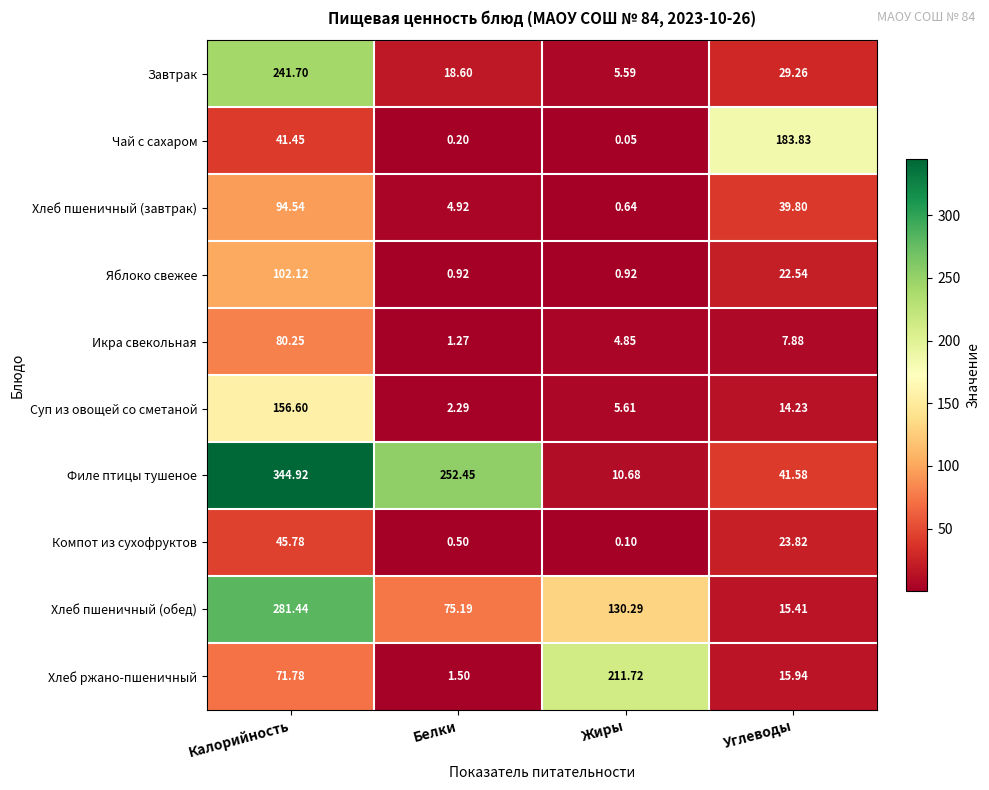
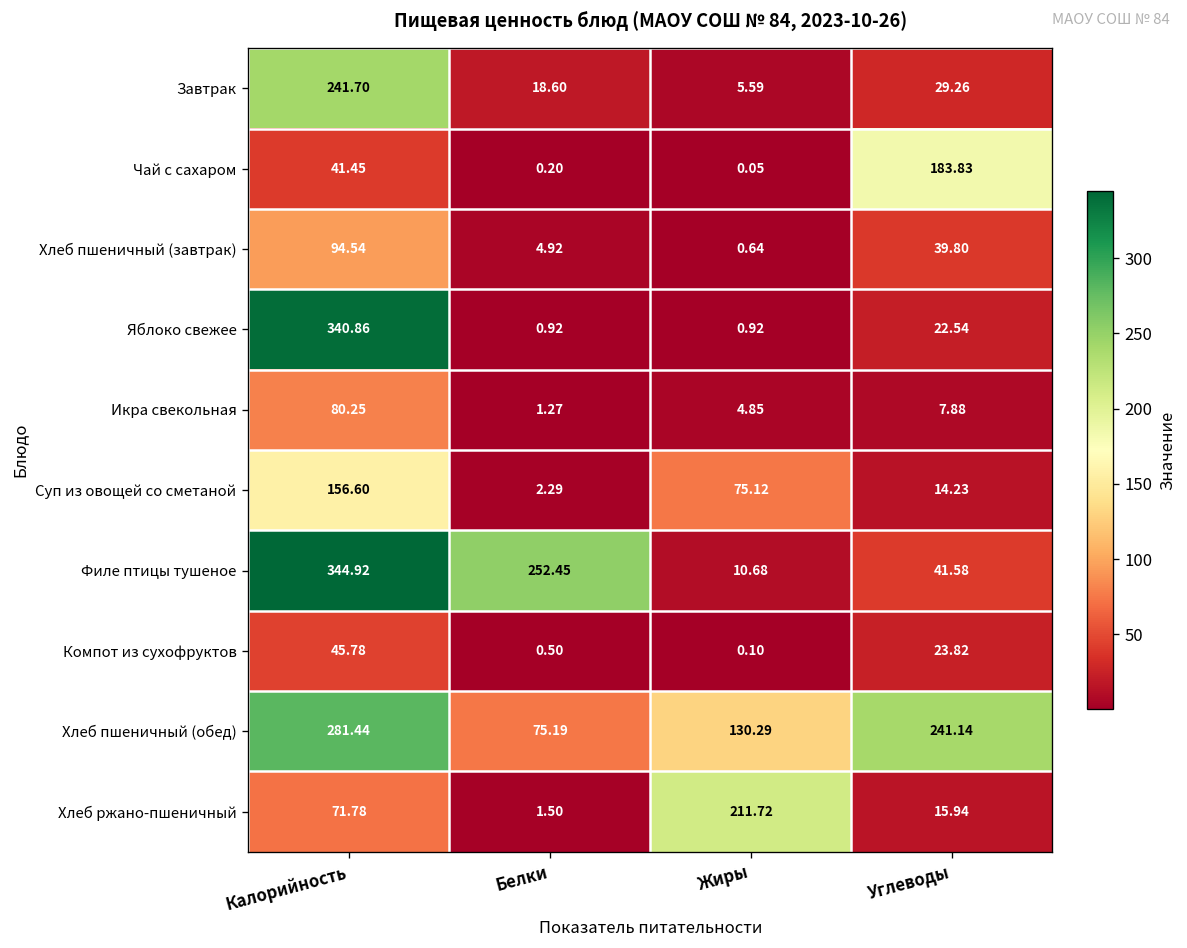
Яблоко свежее, Калорийность: 102.12 -> 340.86
Суп из овощей со сметаной, Жиры: 5.61 -> 75.12
Хлеб пшеничный (обед), Углеводы: 15.41 -> 241.14
